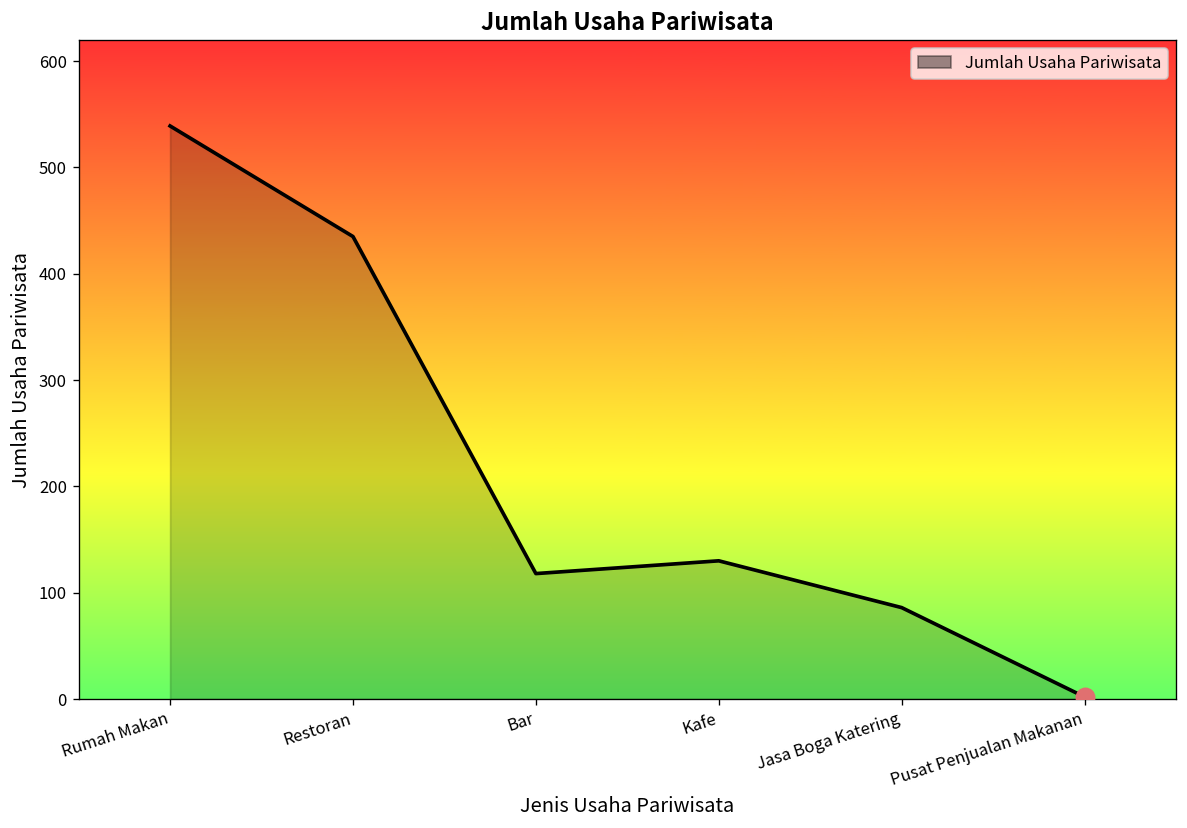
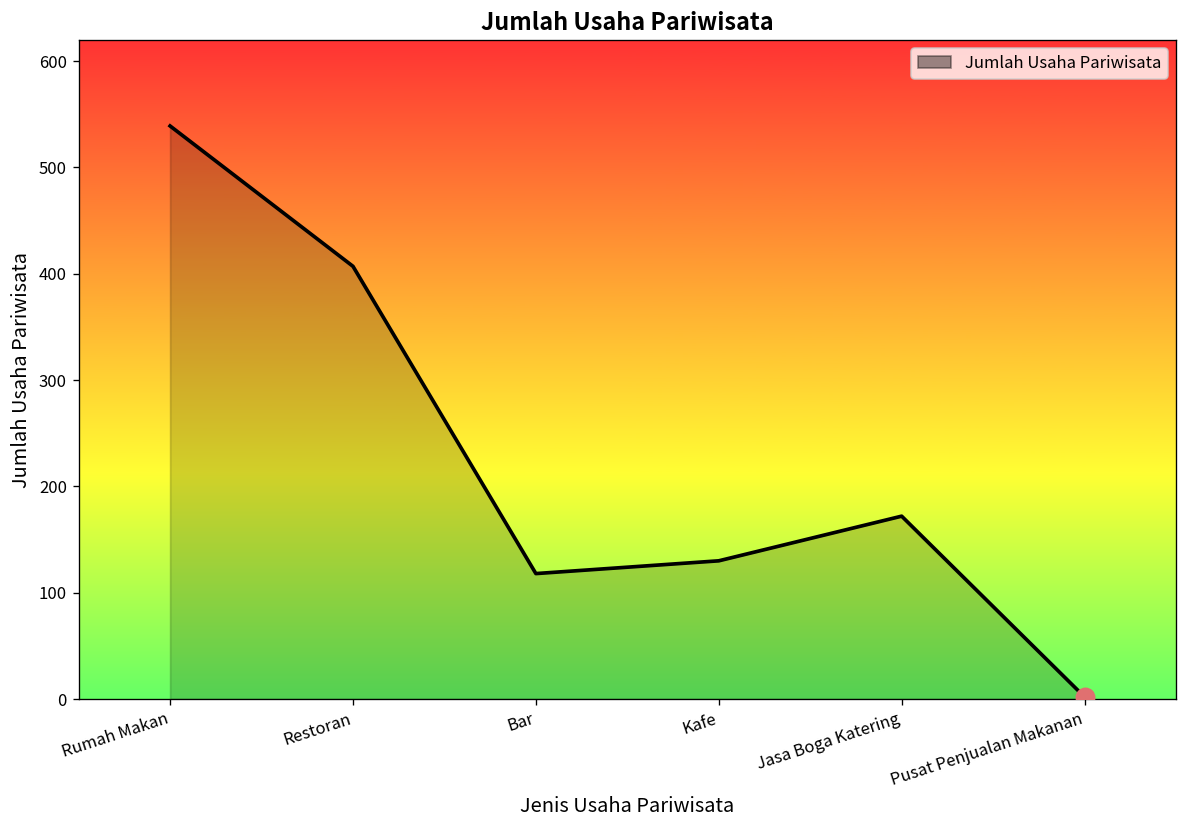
Jumlah Usaha Pariwisata, Restoran: 440 -> 410
Jumlah Usaha Pariwisata, Jasa Boga Katering: 90 -> 170
